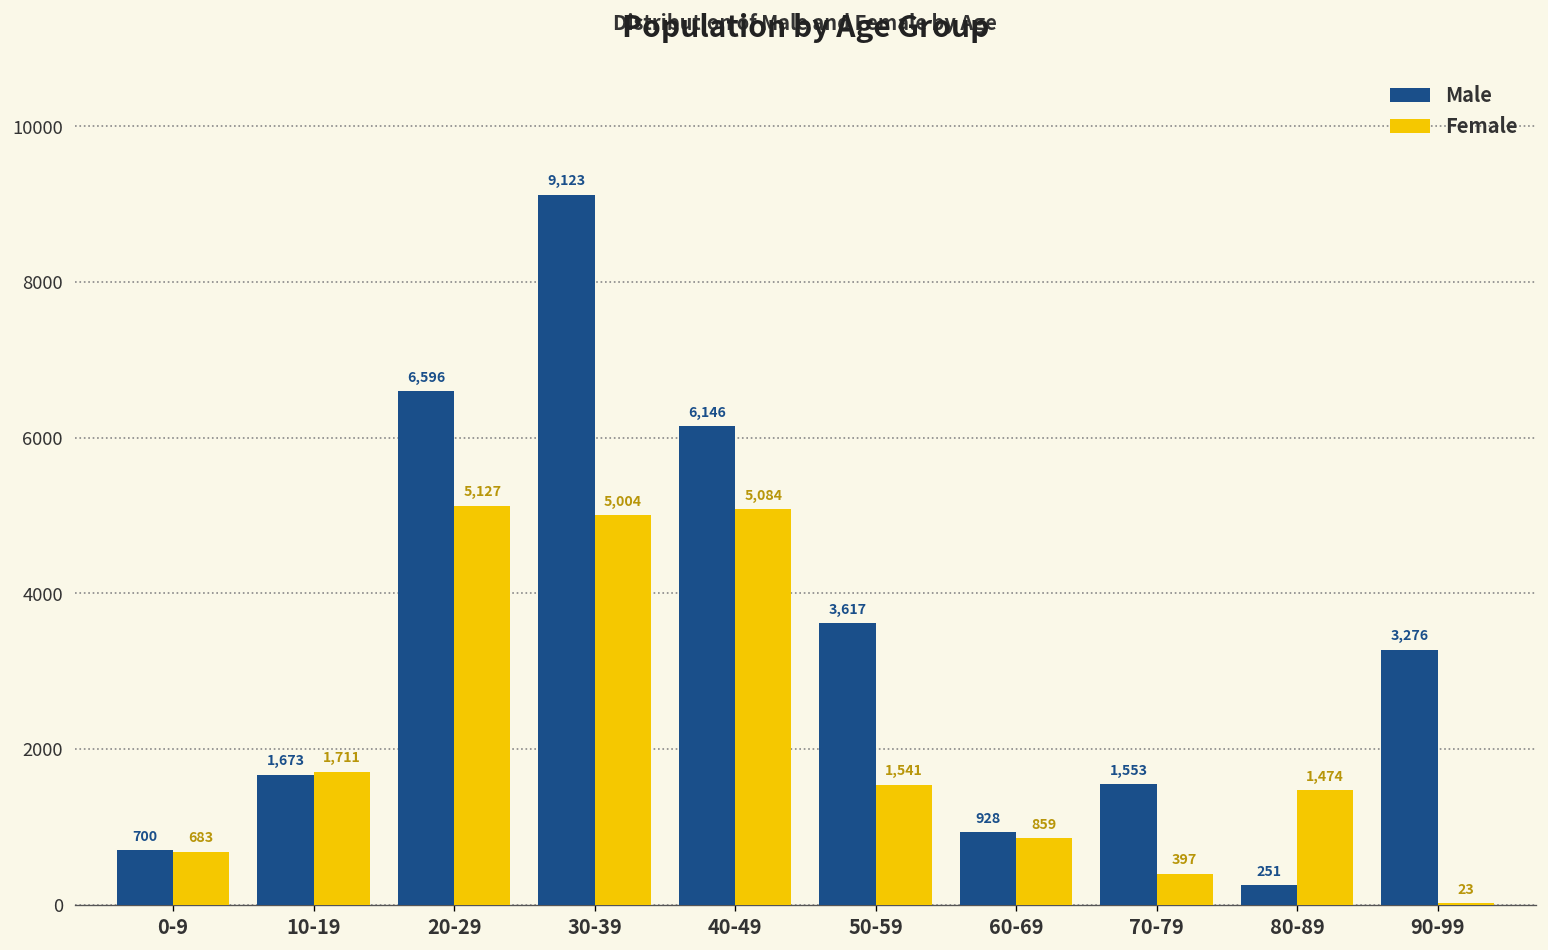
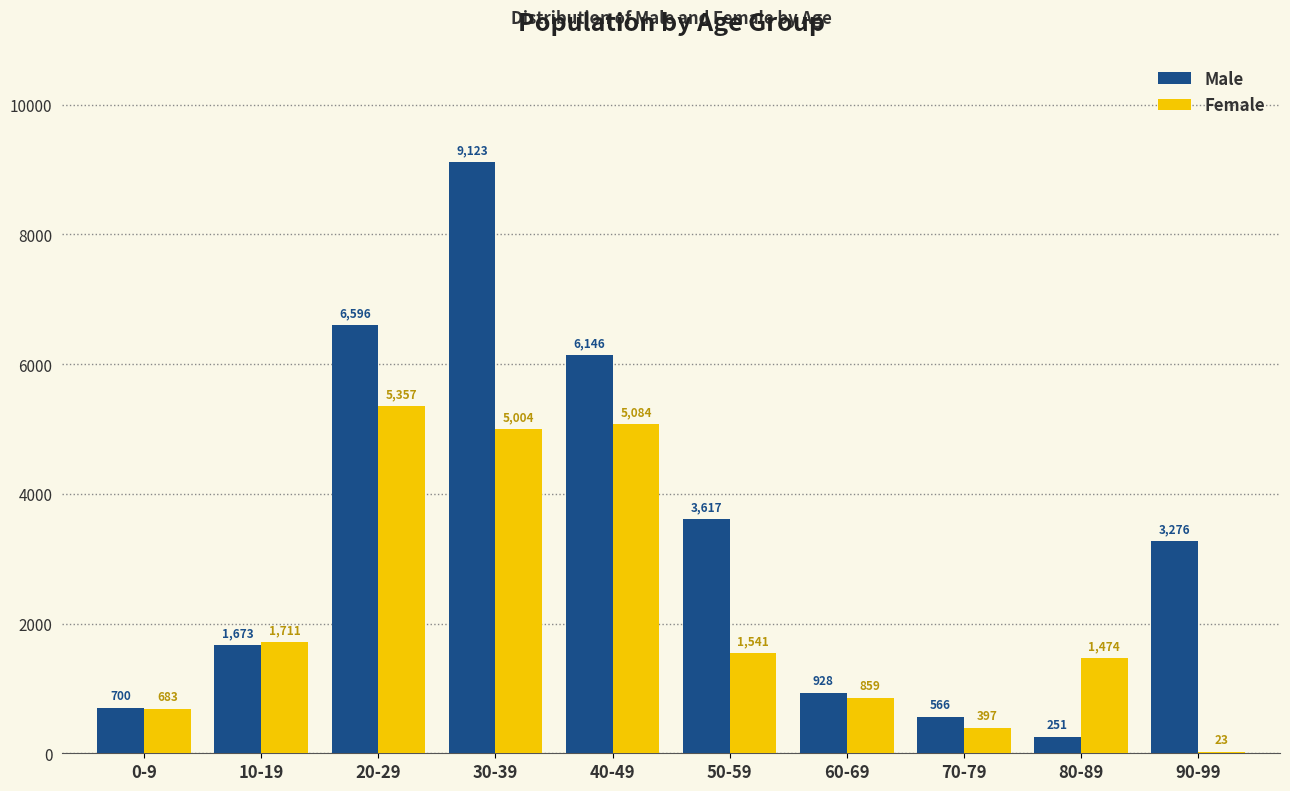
Female, 20-29: 5,127 -> 5,357
Male, 70-79: 1,553 -> 566
